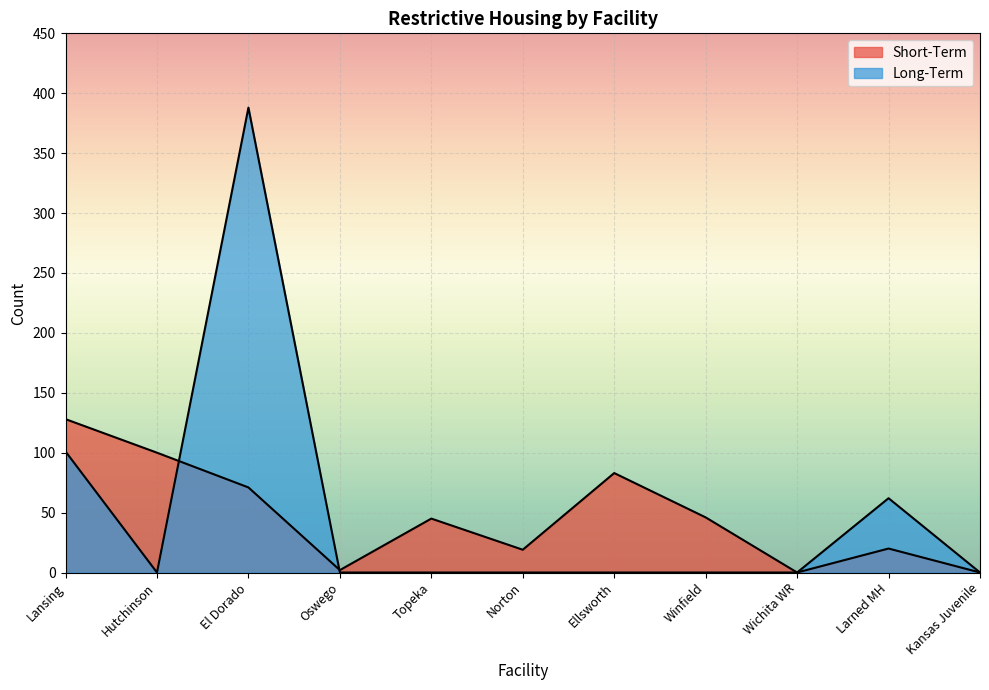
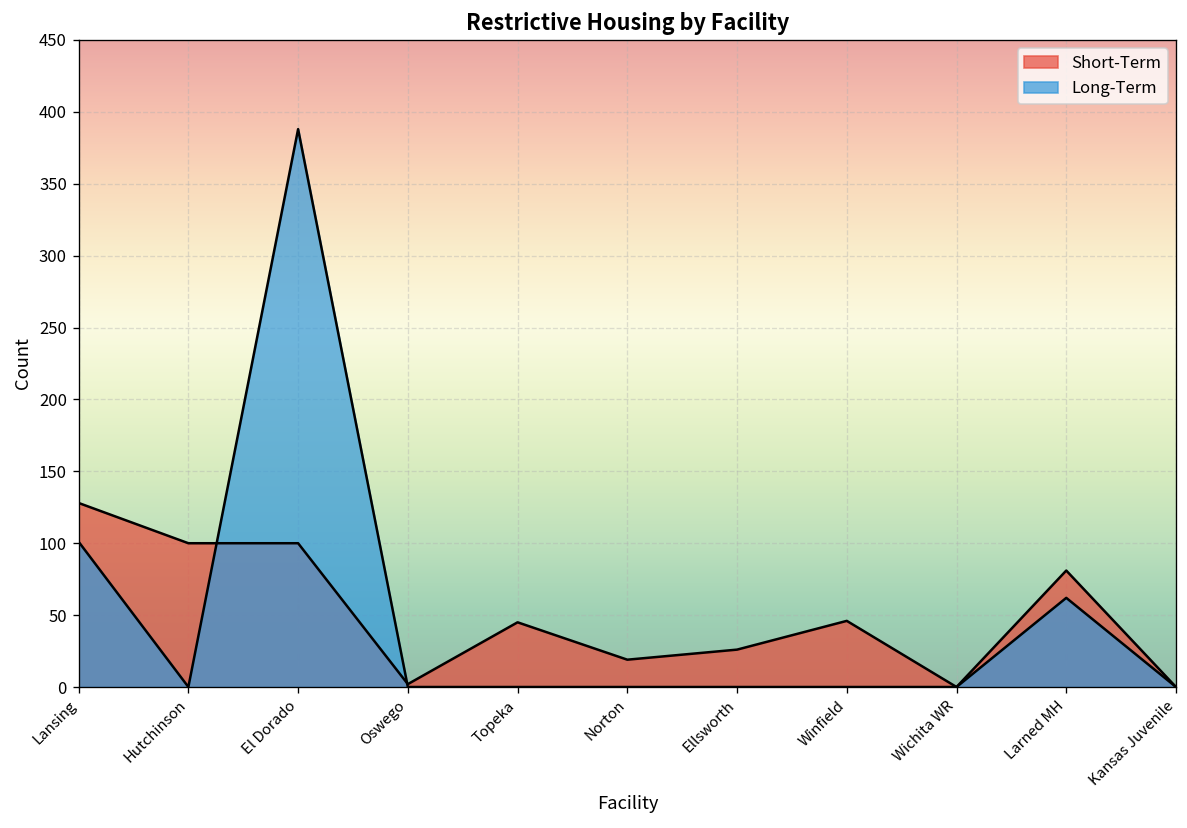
Short-Term, El Dorado: 71 -> 100
Short-Term, Ellsworth: 83 -> 26
Short-Term, Larned MH: 20 -> 81
